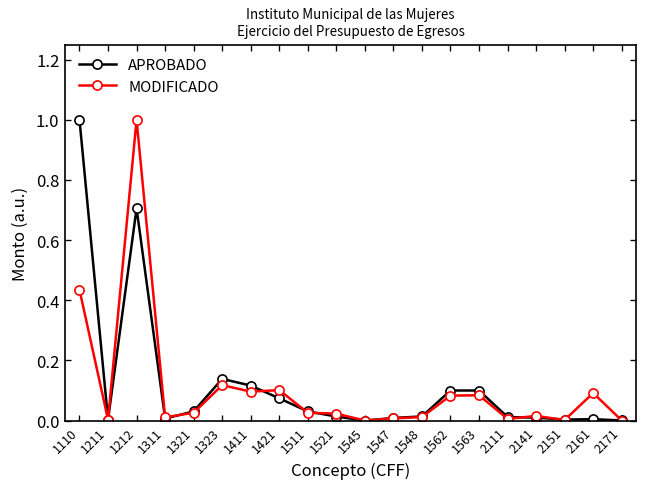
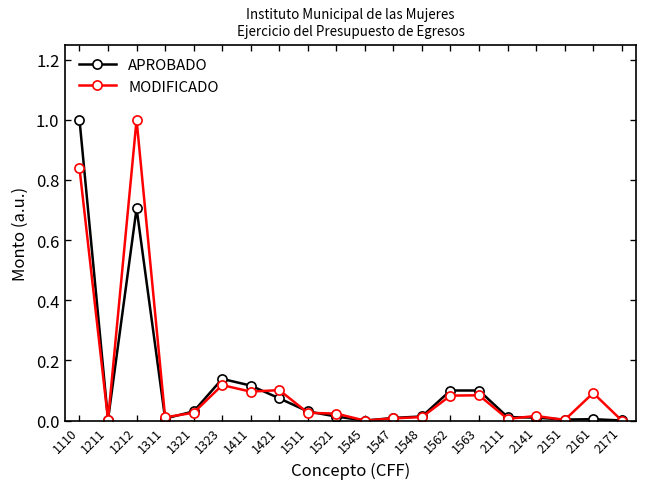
MODIFICADO, 1110: 0.43 -> 0.84
